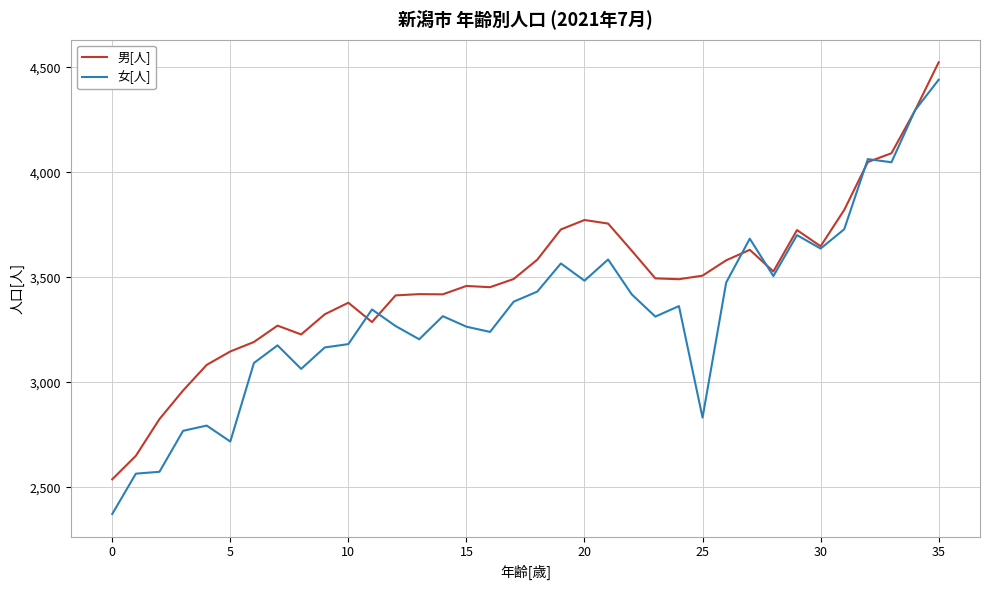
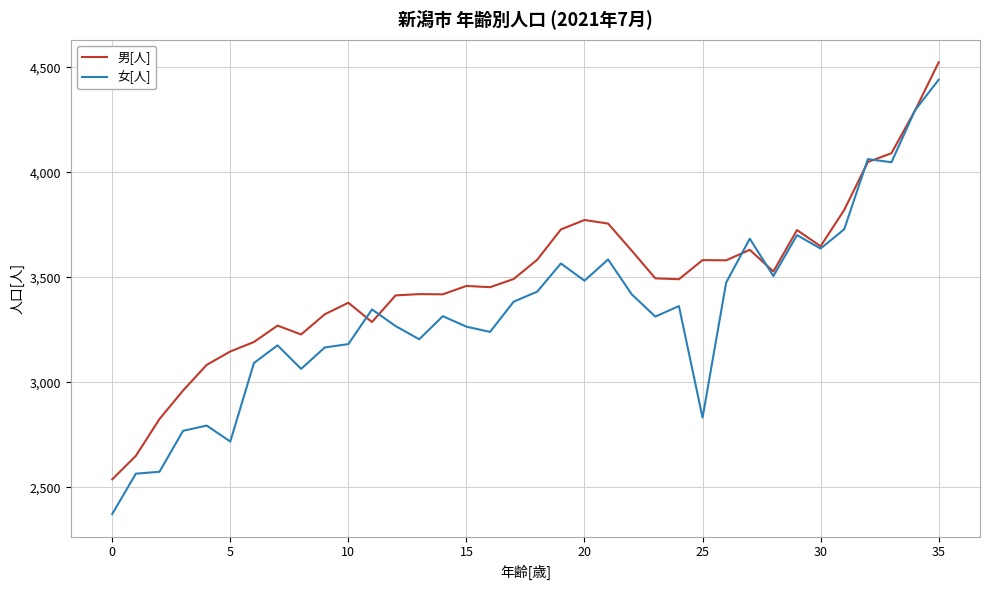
男[人], 25: 3,510 -> 3,580
